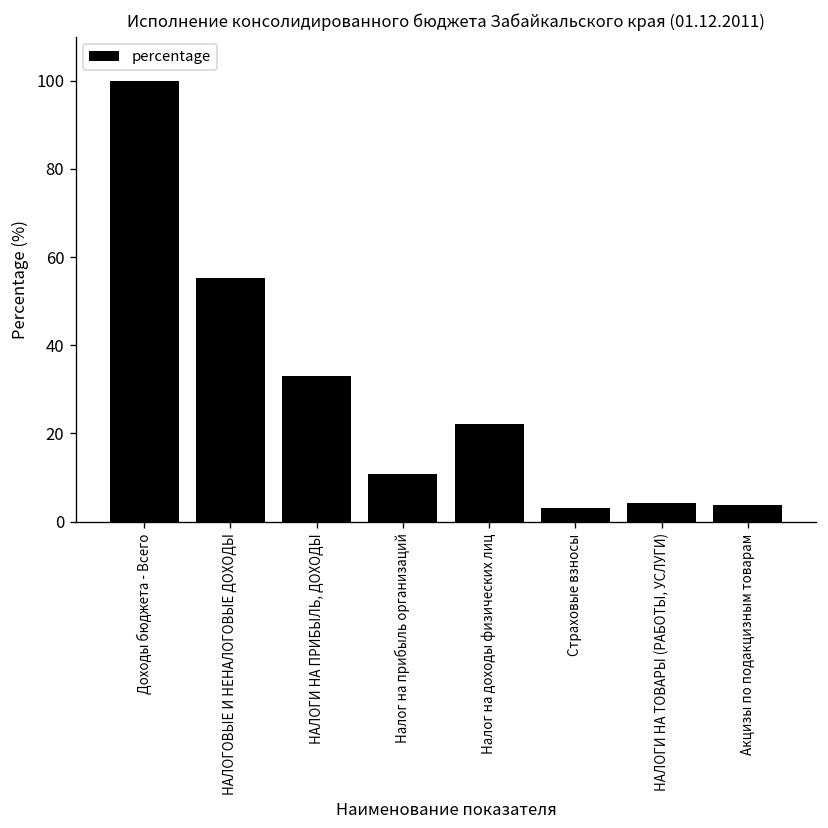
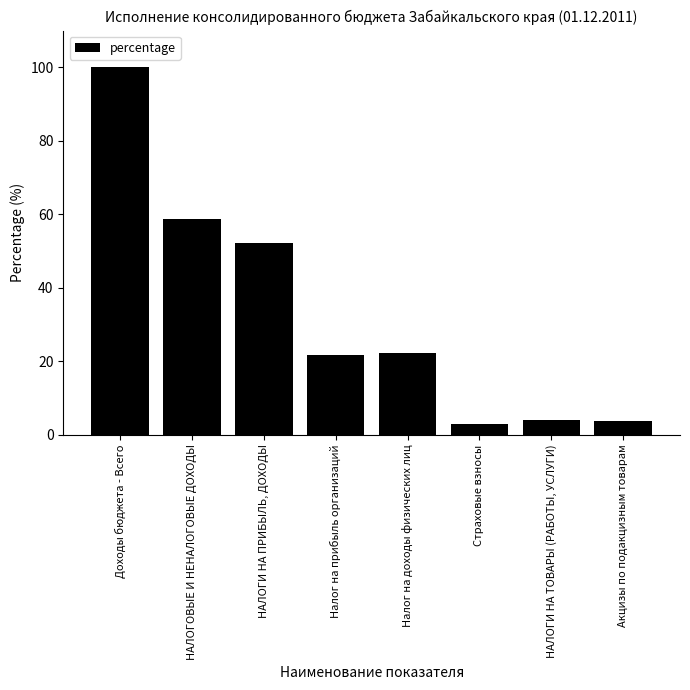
НАЛОГОВЫЕ И НЕНАЛОГОВЫЕ ДОХОДЫ: 55 -> 59
НАЛОГИ НА ПРИБЫЛЬ, ДОХОДЫ: 33 -> 52
Налог на прибыль организаций: 11 -> 22
